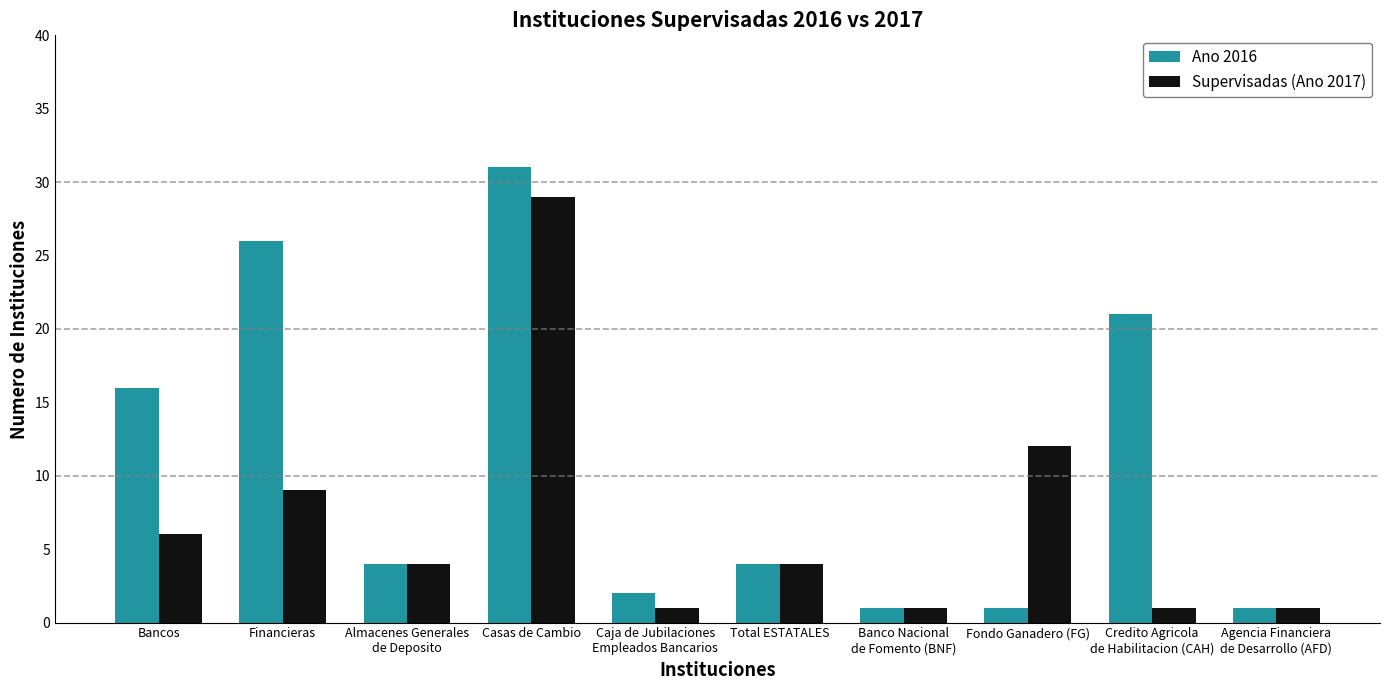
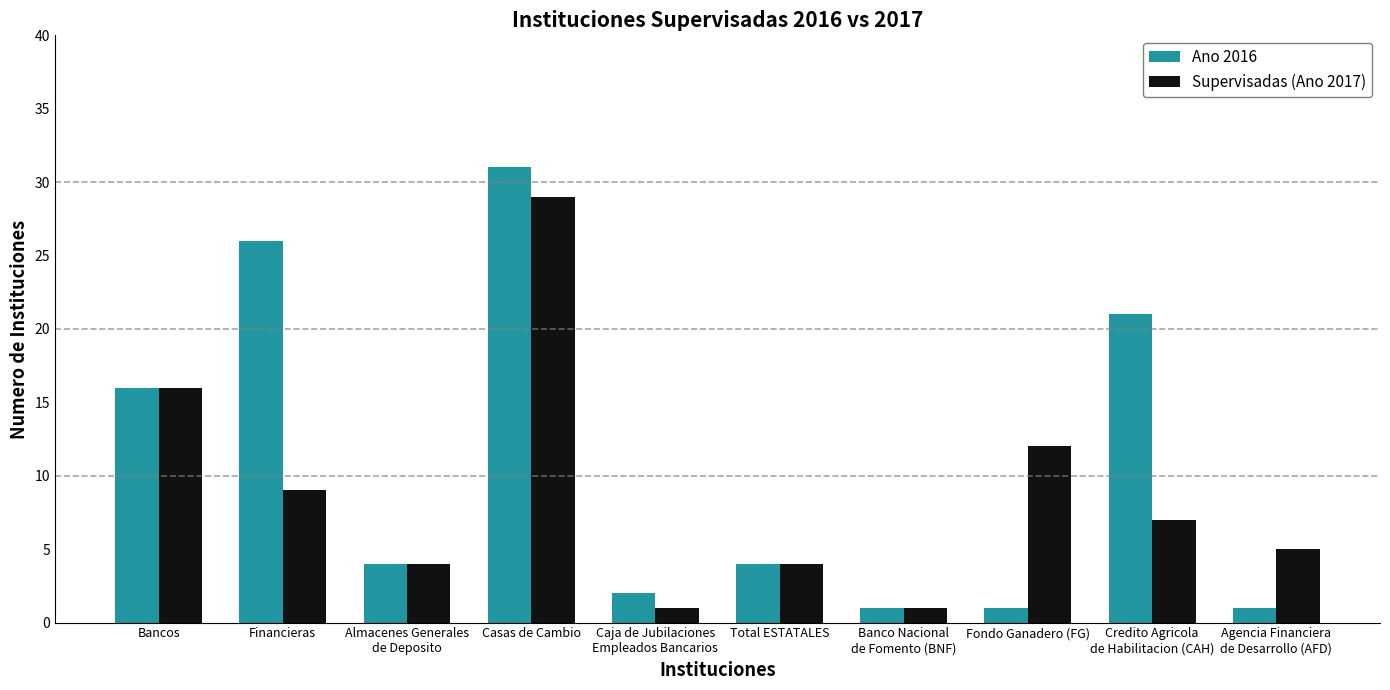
Supervisadas (Ano 2017), Bancos: 6 -> 16
Supervisadas (Ano 2017), Credito Agricola de Habilitacion (CAH): 1 -> 7
Supervisadas (Ano 2017), Agencia Financiera de Desarrollo (AFD): 1 -> 5
